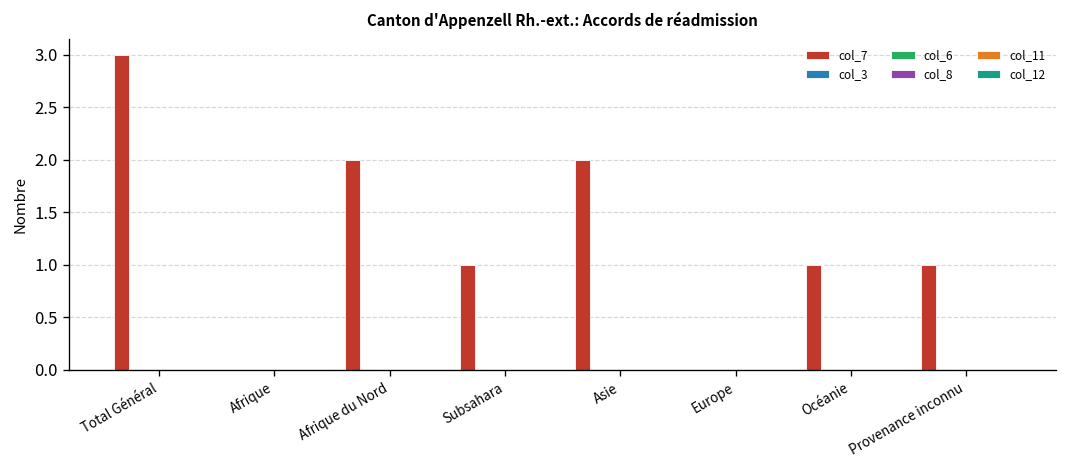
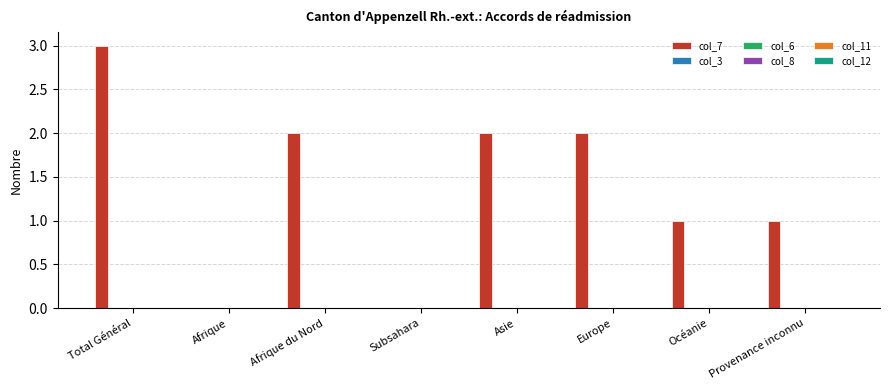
col_7, Subsahara: 1 -> 0
col_7, Europe: 0 -> 2
